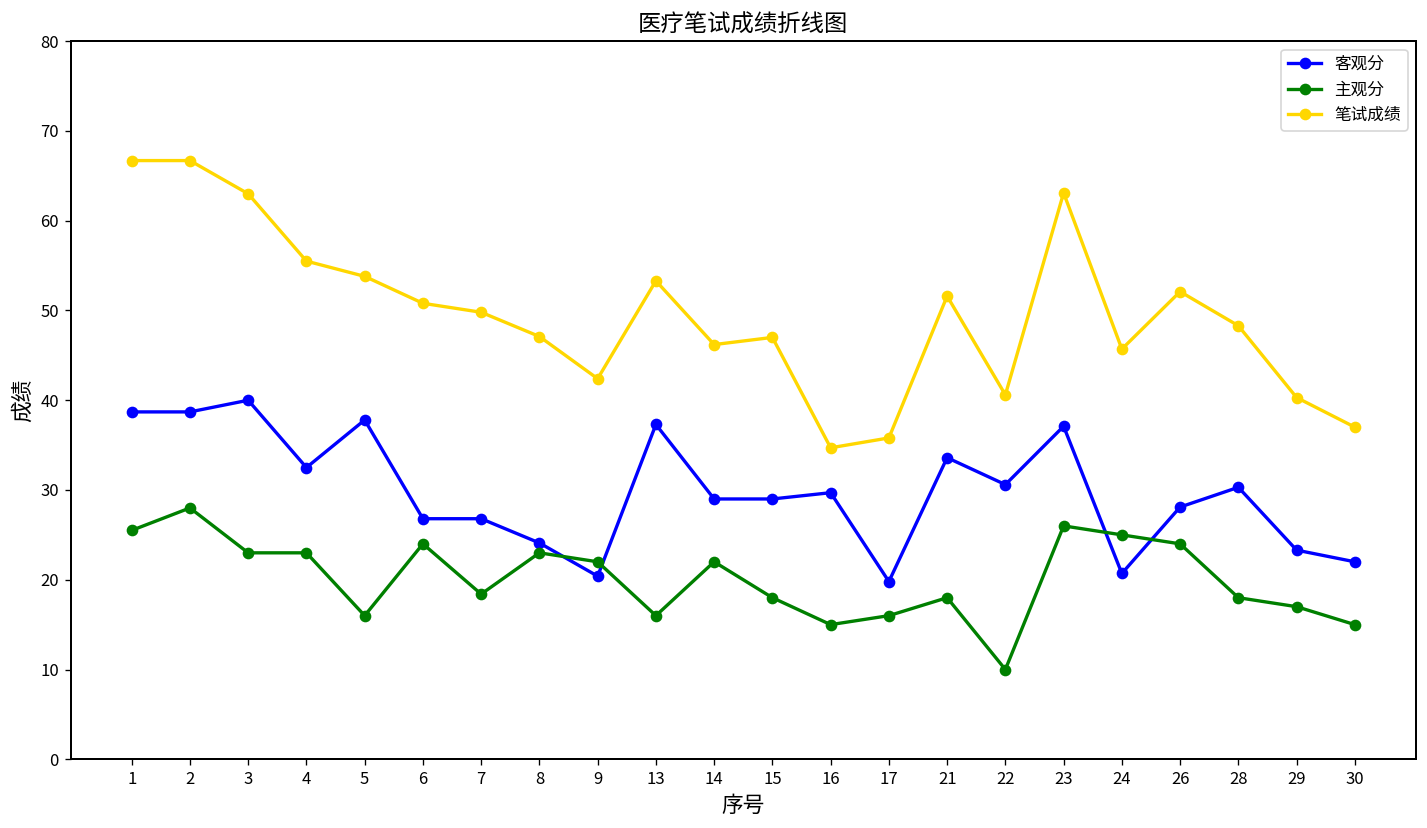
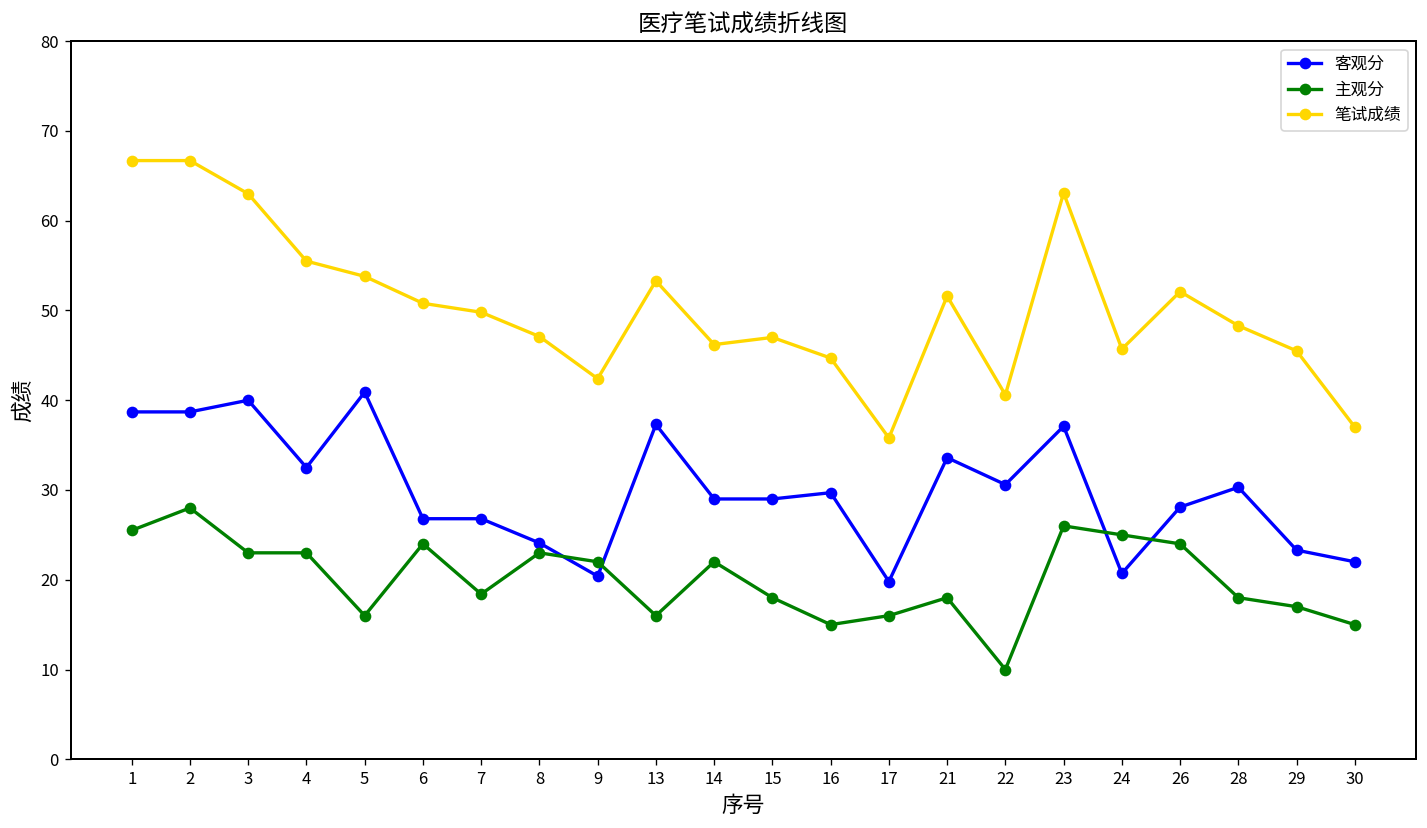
客观分, 5: 38 -> 41
笔试成绩, 16: 35 -> 45
笔试成绩, 29: 40 -> 46
